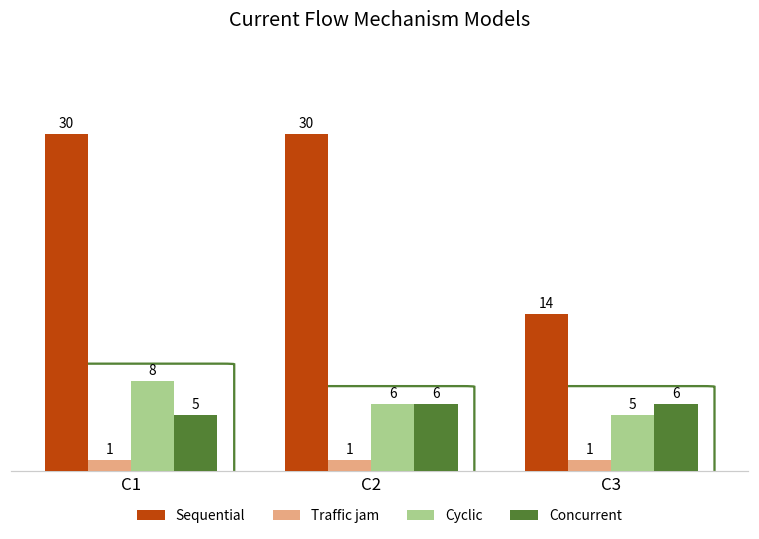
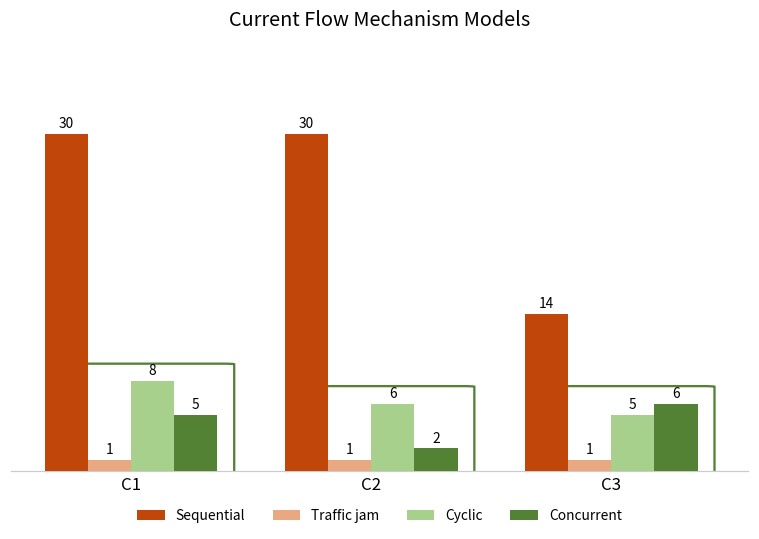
Concurrent, C2: 6 -> 2
